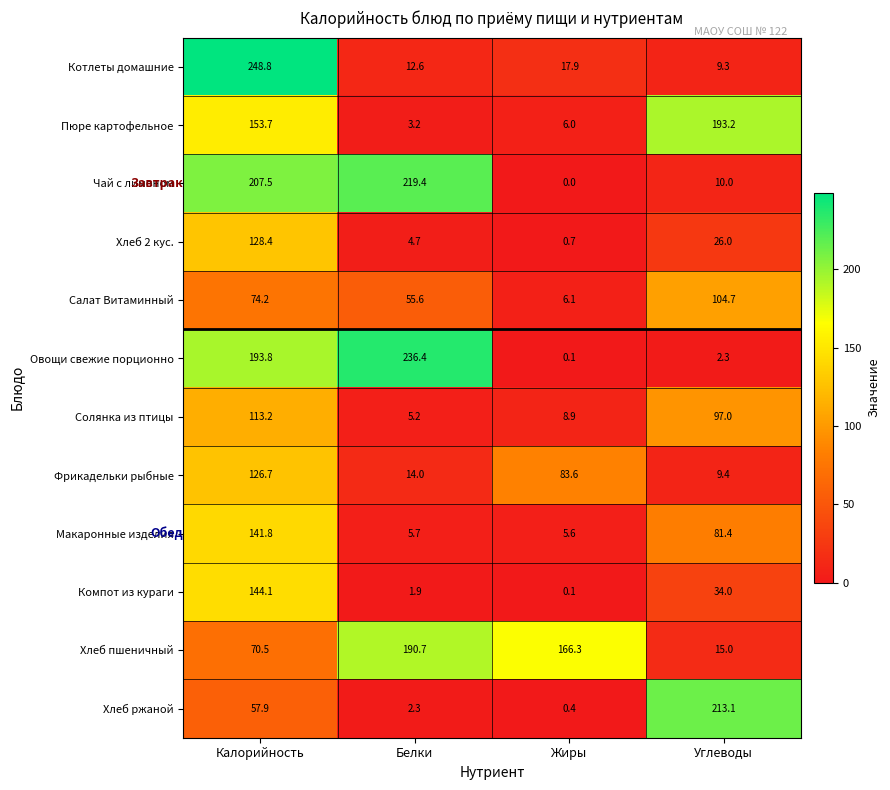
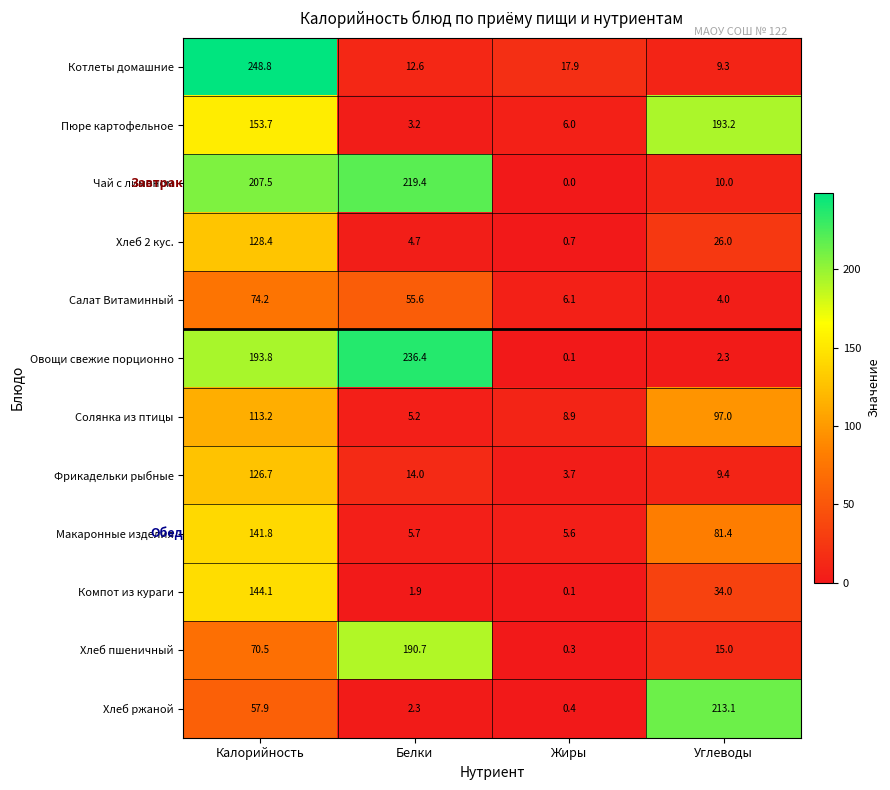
Салат Витаминный, Углеводы: 104.7 -> 4.0
Фрикадельки рыбные, Жиры: 83.6 -> 3.7
Хлеб пшеничный, Жиры: 166.3 -> 0.3
